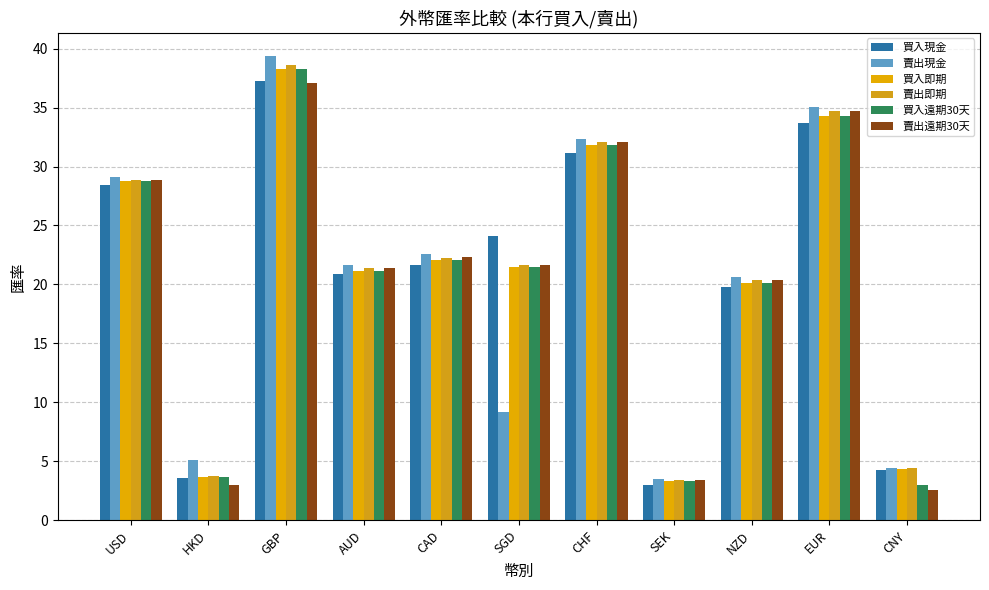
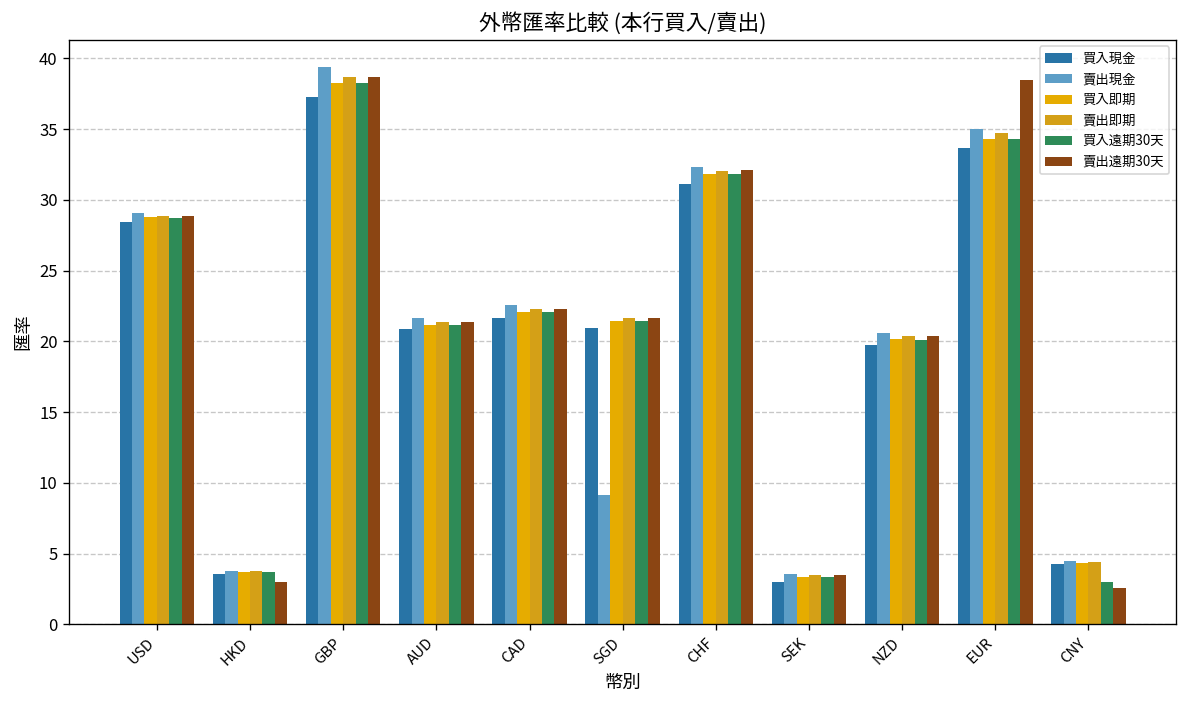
賣出現金, HKD: 5.1 -> 3.8
賣出遠期30天, GBP: 37.1 -> 38.7
買入現金, SGD: 24.1 -> 21.0
賣出遠期30天, EUR: 34.7 -> 38.5
